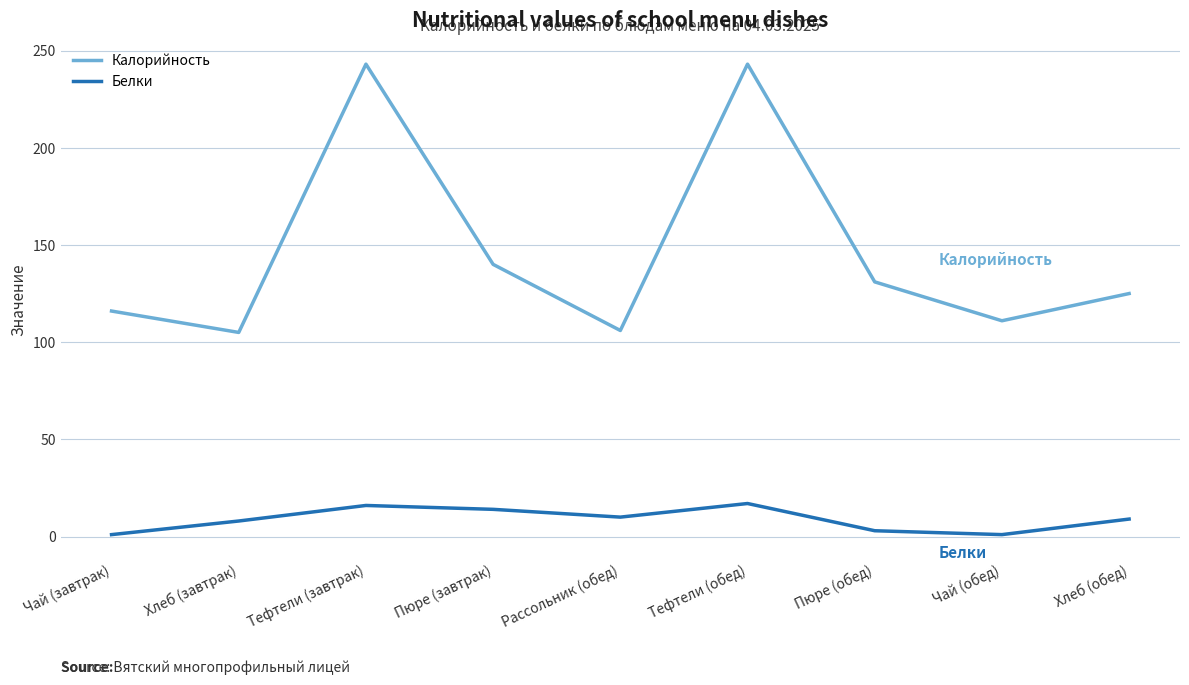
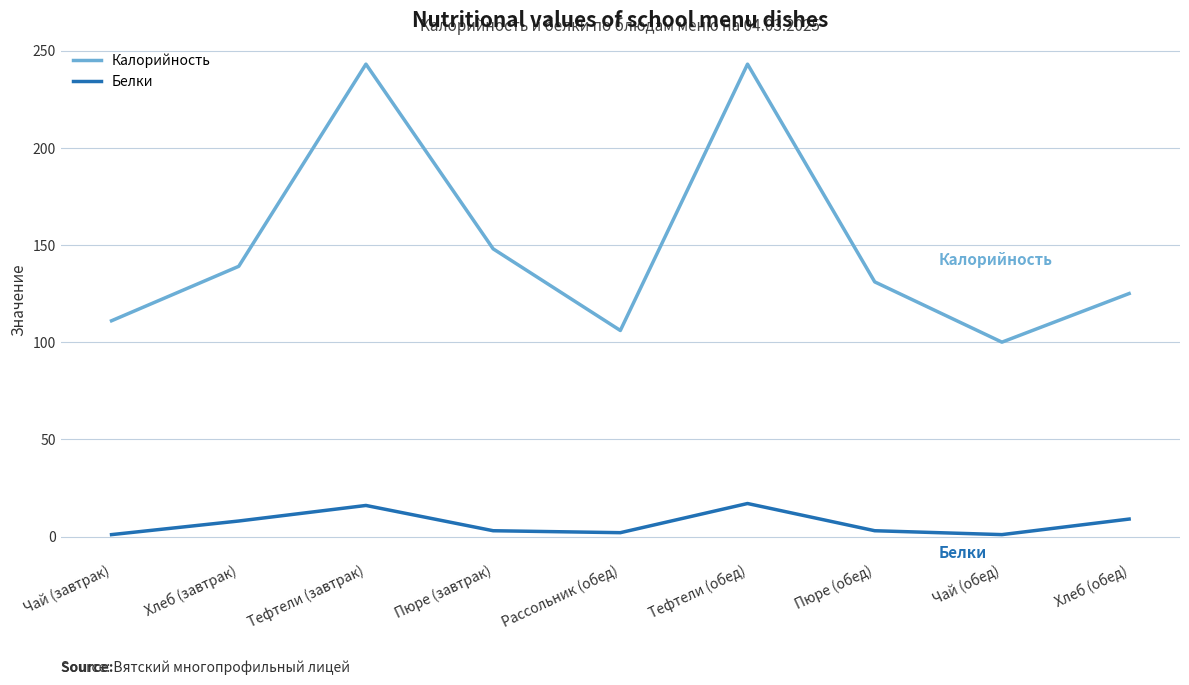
Калорийность, Чай (завтрак): 116 -> 111
Калорийность, Хлеб (завтрак): 105 -> 139
Калорийность, Пюре (завтрак): 140 -> 148
Белки, Пюре (завтрак): 14 -> 3
Белки, Рассольник (обед): 10 -> 2
Калорийность, Чай (обед): 111 -> 100
